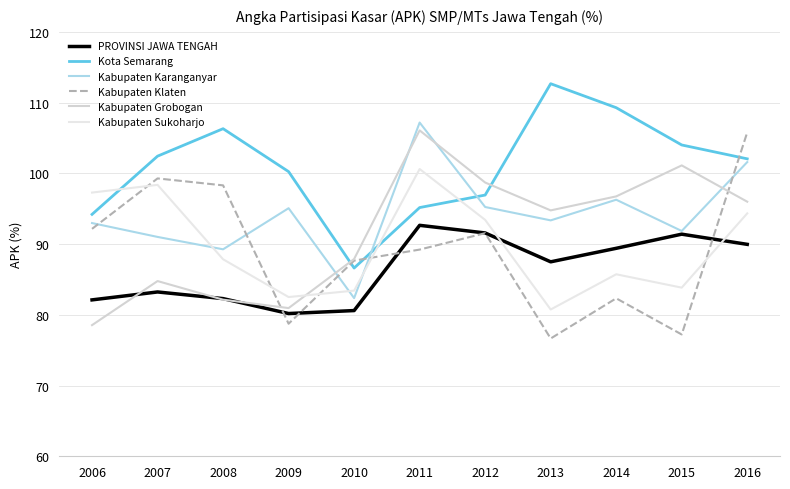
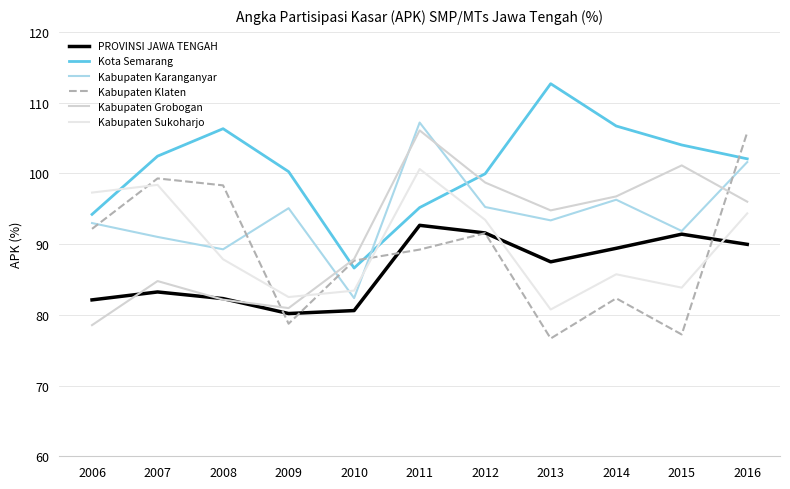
Kota Semarang, 2012: 97 -> 100
Kota Semarang, 2014: 109 -> 107
